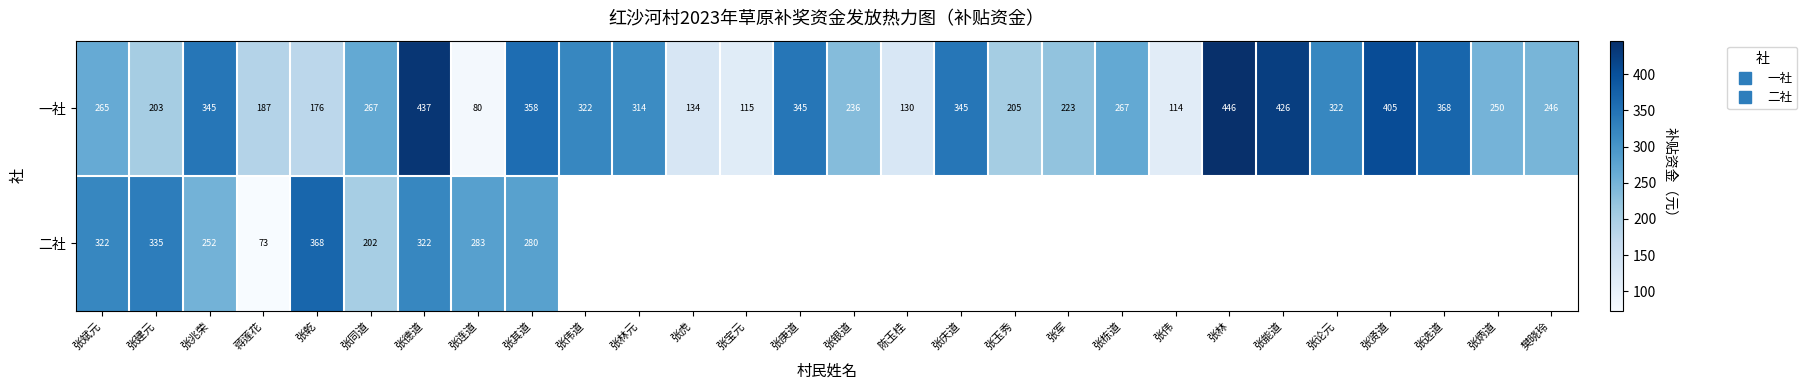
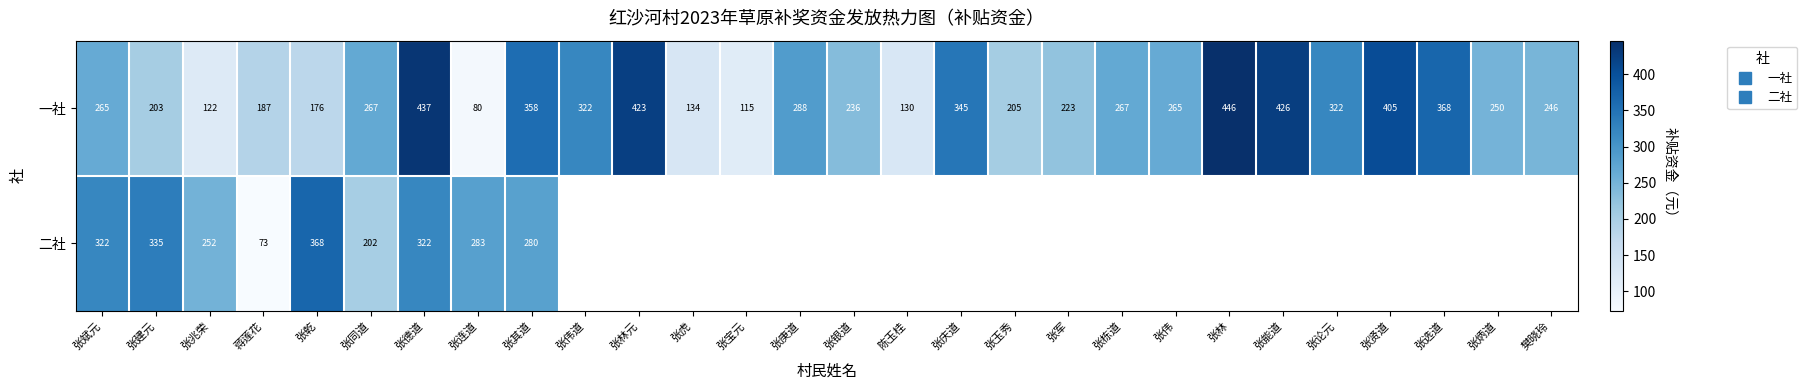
一社, 张兆荣: 345 -> 122
一社, 张林元: 314 -> 423
一社, 张庚道: 345 -> 288
一社, 张伟: 114 -> 265
